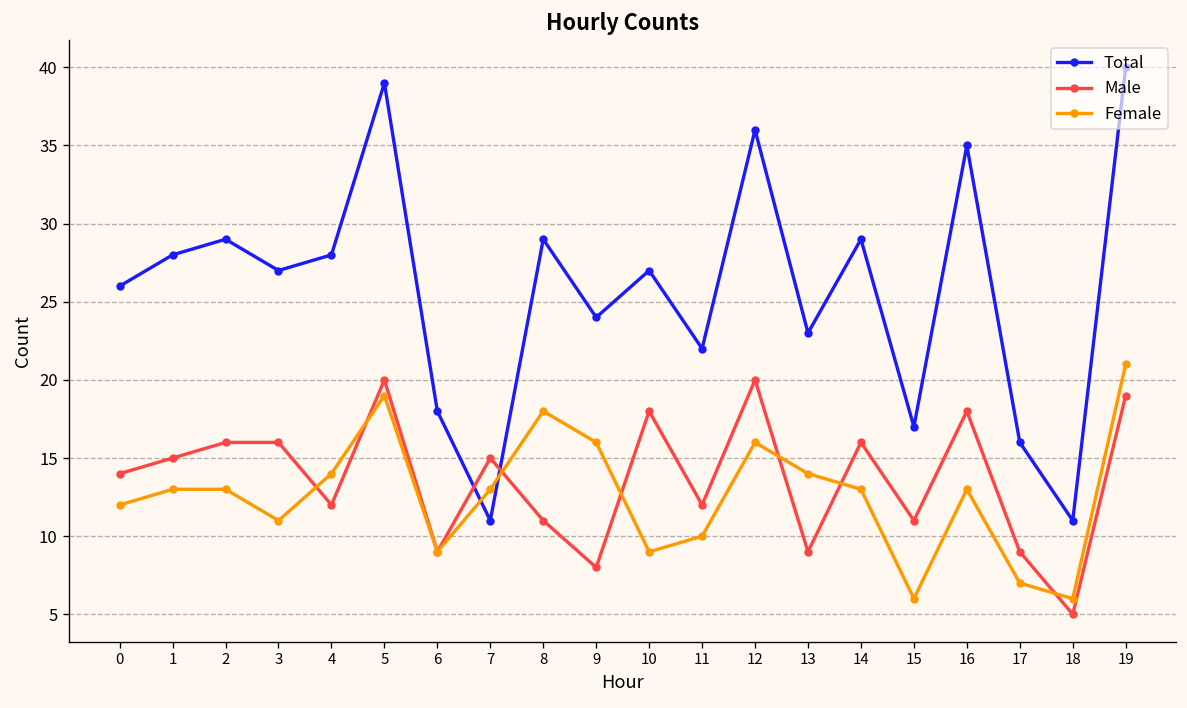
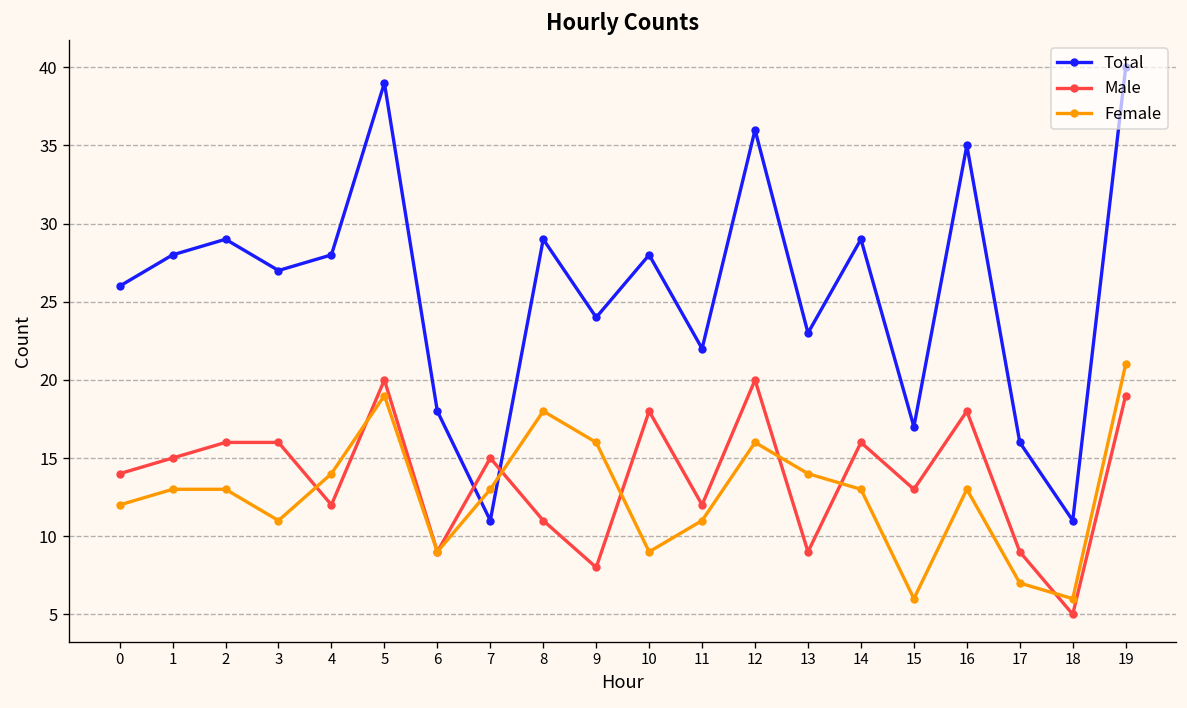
Total, 10: 27 -> 28
Female, 11: 10 -> 11
Male, 15: 11 -> 13
